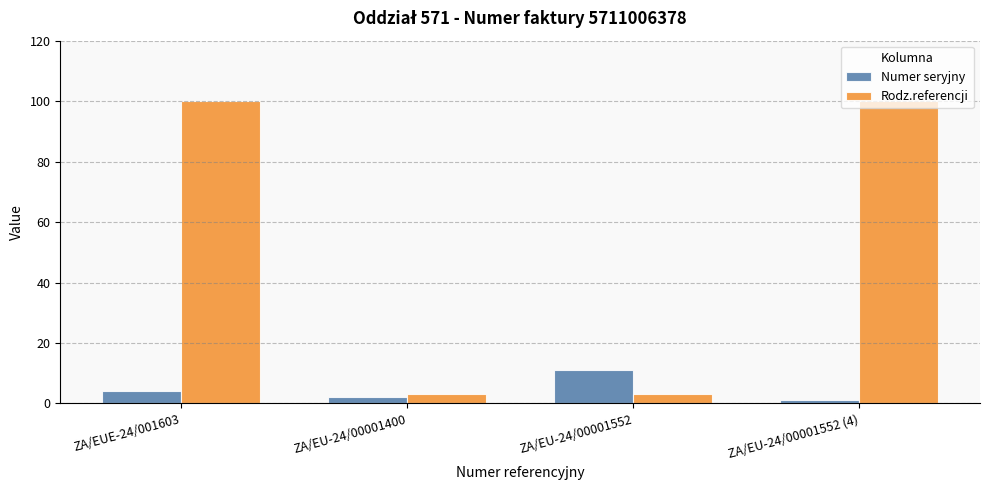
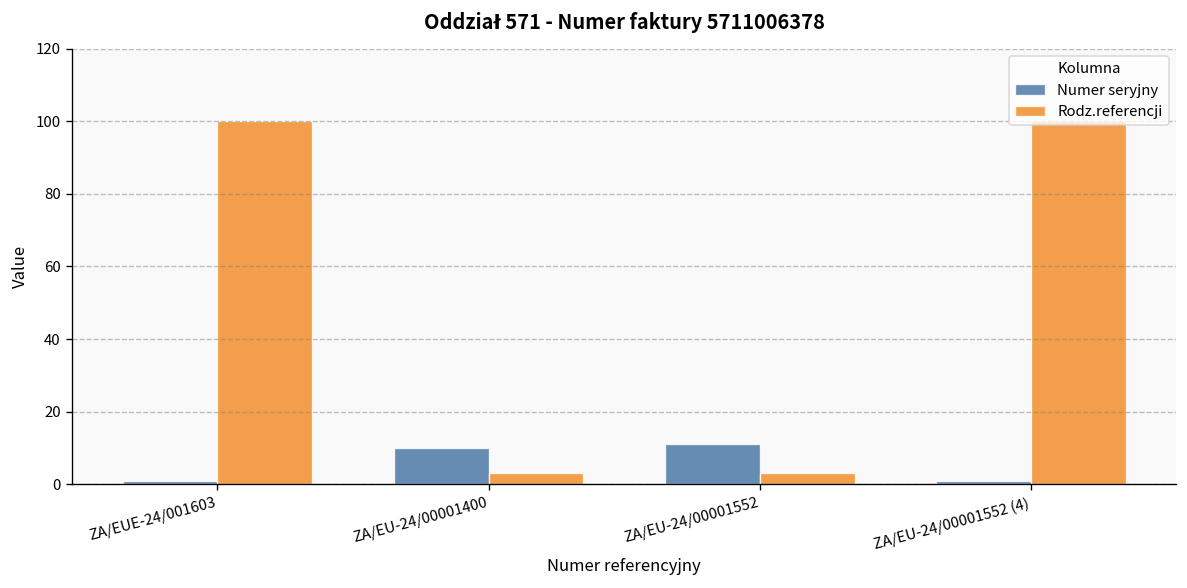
Numer seryjny, ZA/EUE-24/001603: 4 -> 1
Numer seryjny, ZA/EU-24/00001400: 2 -> 10
